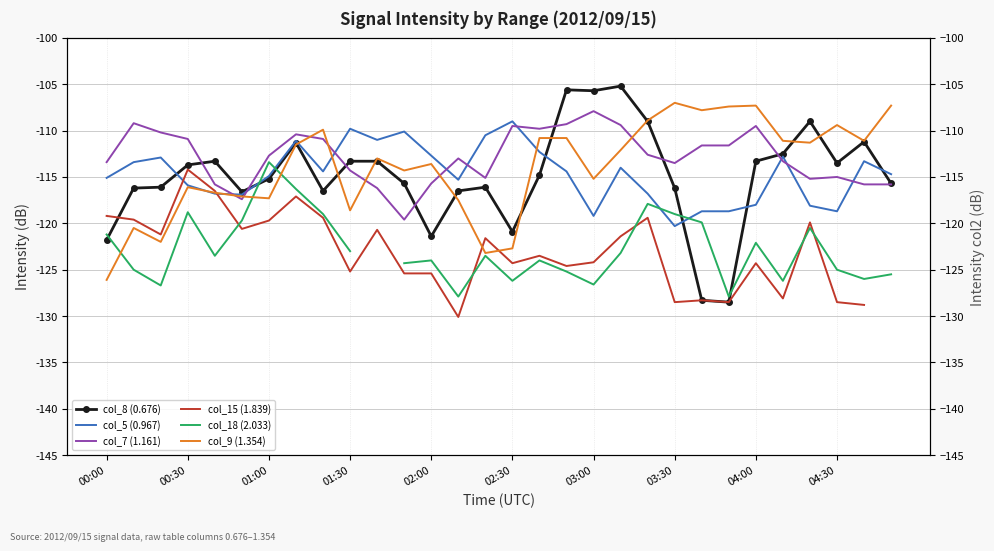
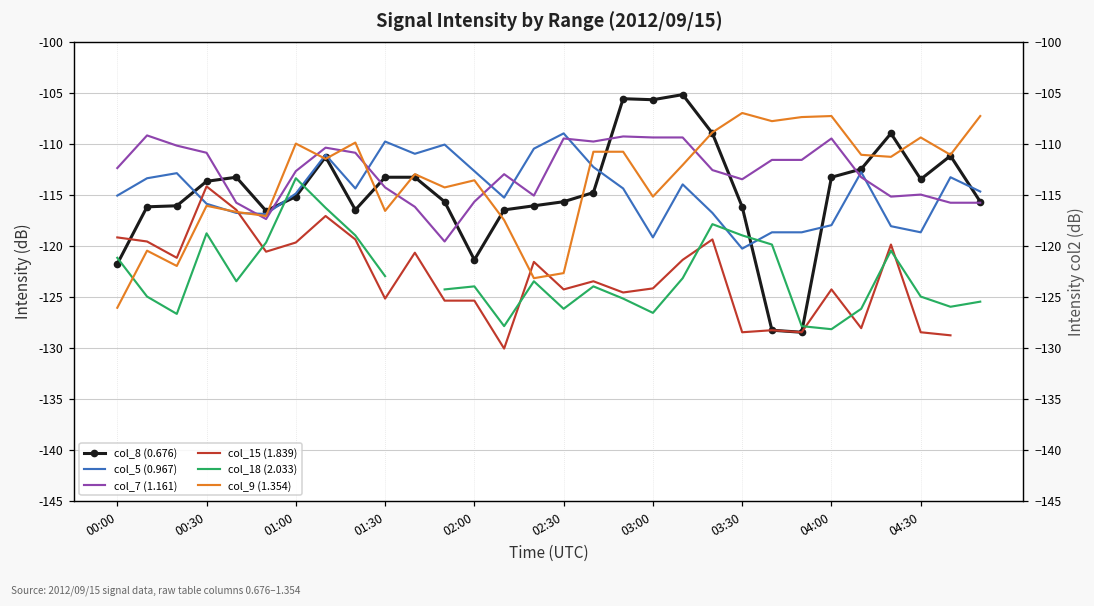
col_7 (1.161), 00:00: -113 -> -112
col_8 (0.676), 02:30: -121 -> -116
col_7 (1.161), 03:00: -108 -> -109
col_9 (1.354), 01:00: -117 -> -110
col_9 (1.354), 01:30: -119 -> -117
col_18 (2.033), 04:00: -122 -> -128
